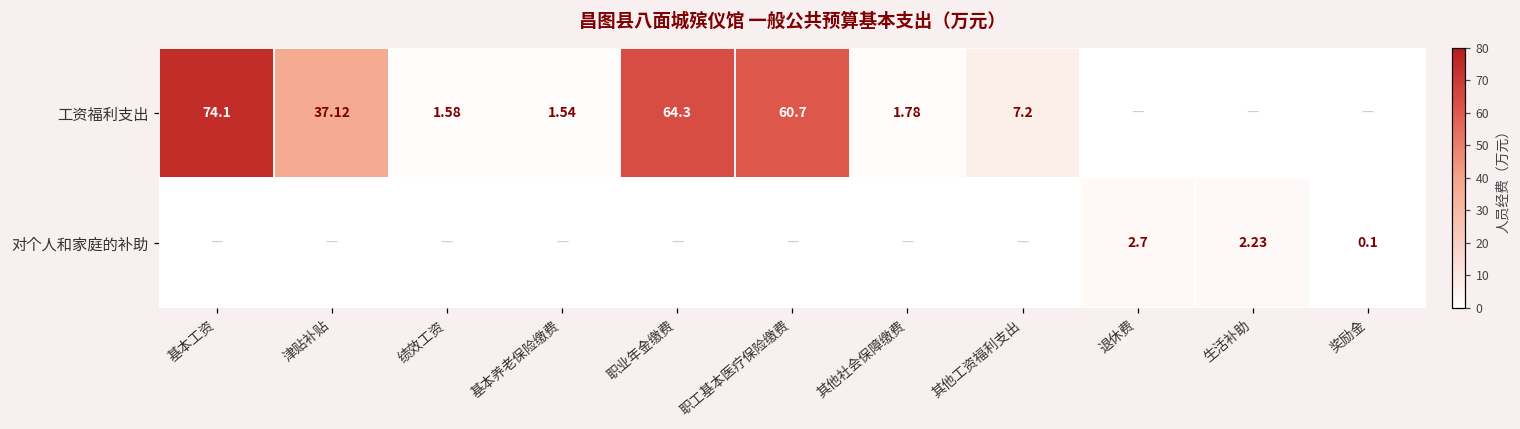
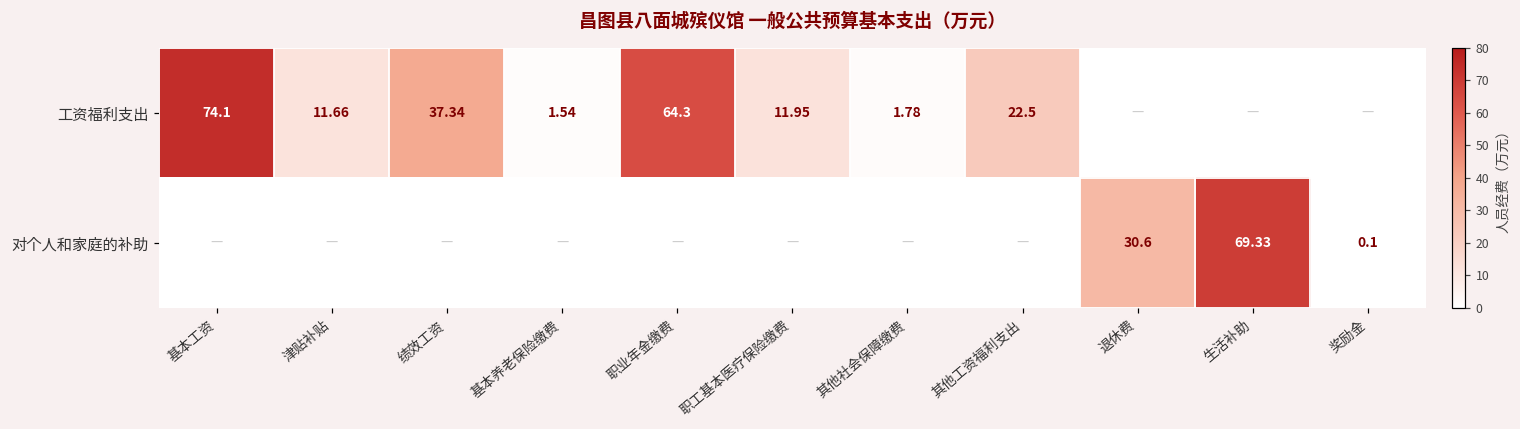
工资福利支出, 津贴补贴: 37.12 -> 11.66
工资福利支出, 绩效工资: 1.58 -> 37.34
工资福利支出, 职工基本医疗保险缴费: 60.7 -> 11.95
工资福利支出, 其他工资福利支出: 7.2 -> 22.5
对个人和家庭的补助, 退休费: 2.7 -> 30.6
对个人和家庭的补助, 生活补助: 2.23 -> 69.33
